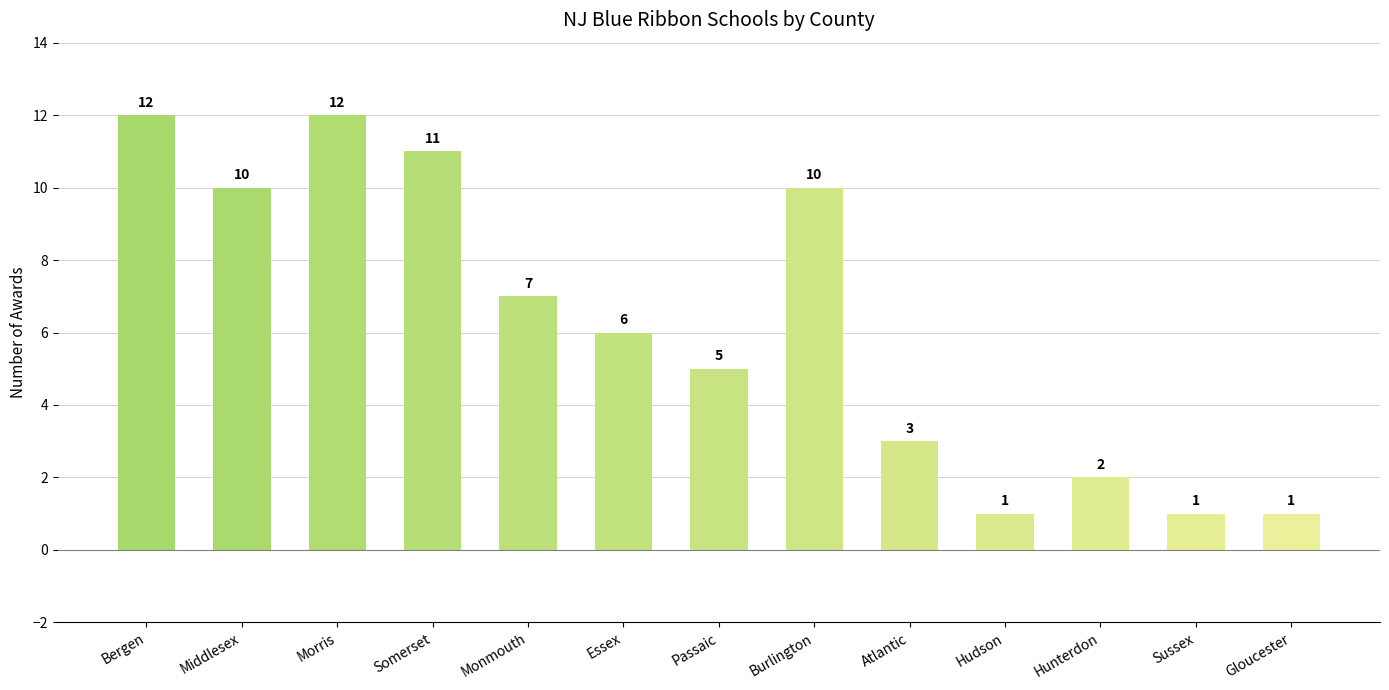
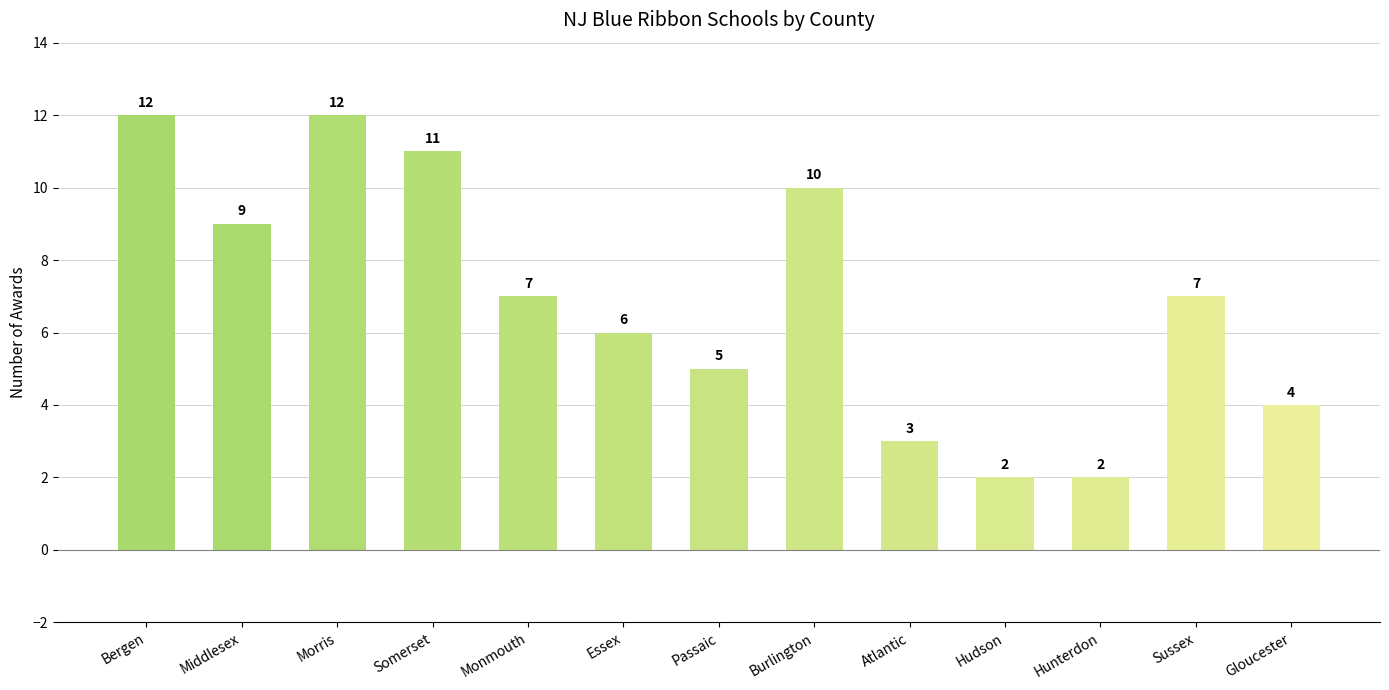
Middlesex: 10 -> 9
Hudson: 1 -> 2
Sussex: 1 -> 7
Gloucester: 1 -> 4
